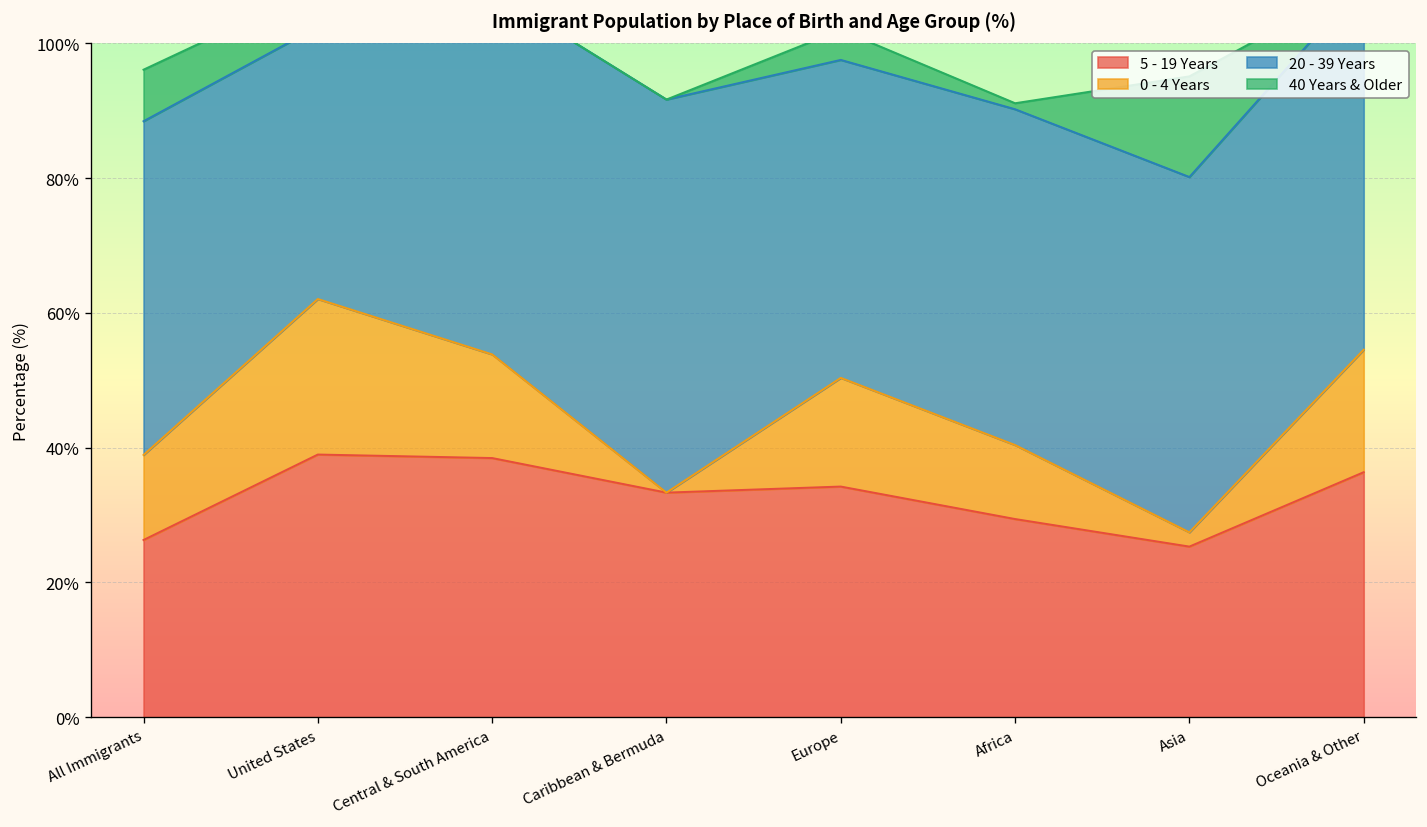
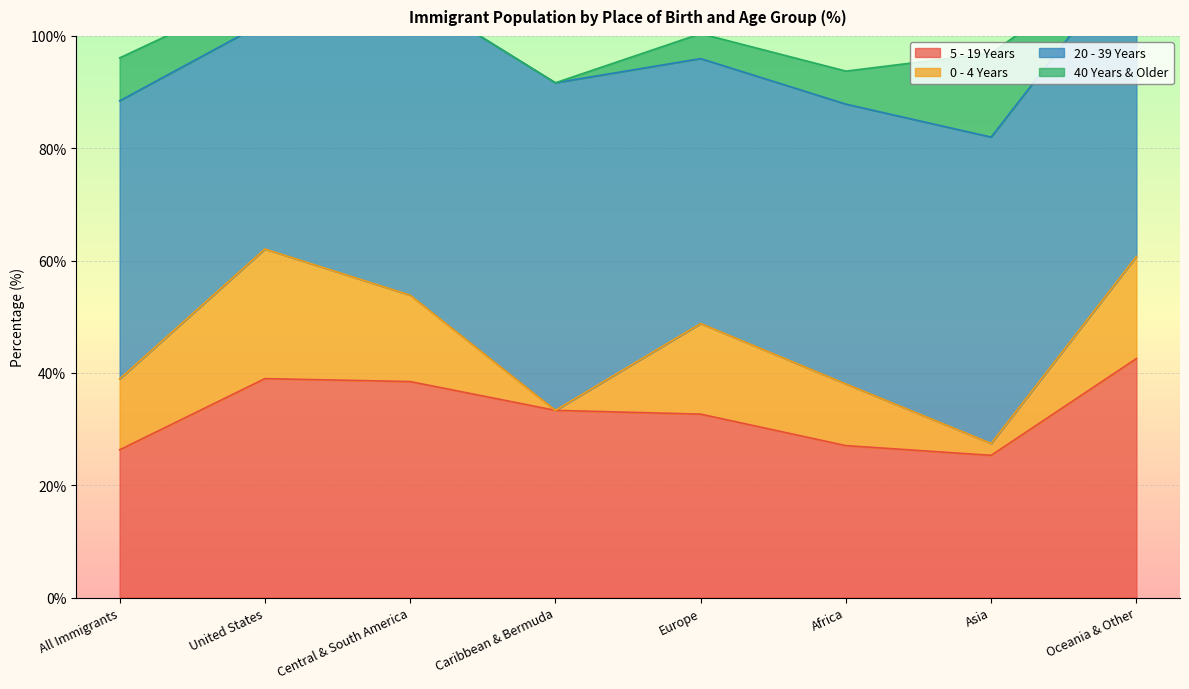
5 - 19 Years, Europe: 34% -> 33%
5 - 19 Years, Africa: 29% -> 27%
40 Years & Older, Africa: 1% -> 6%
20 - 39 Years, Asia: 53% -> 55%
5 - 19 Years, Oceania & Other: 36% -> 43%
